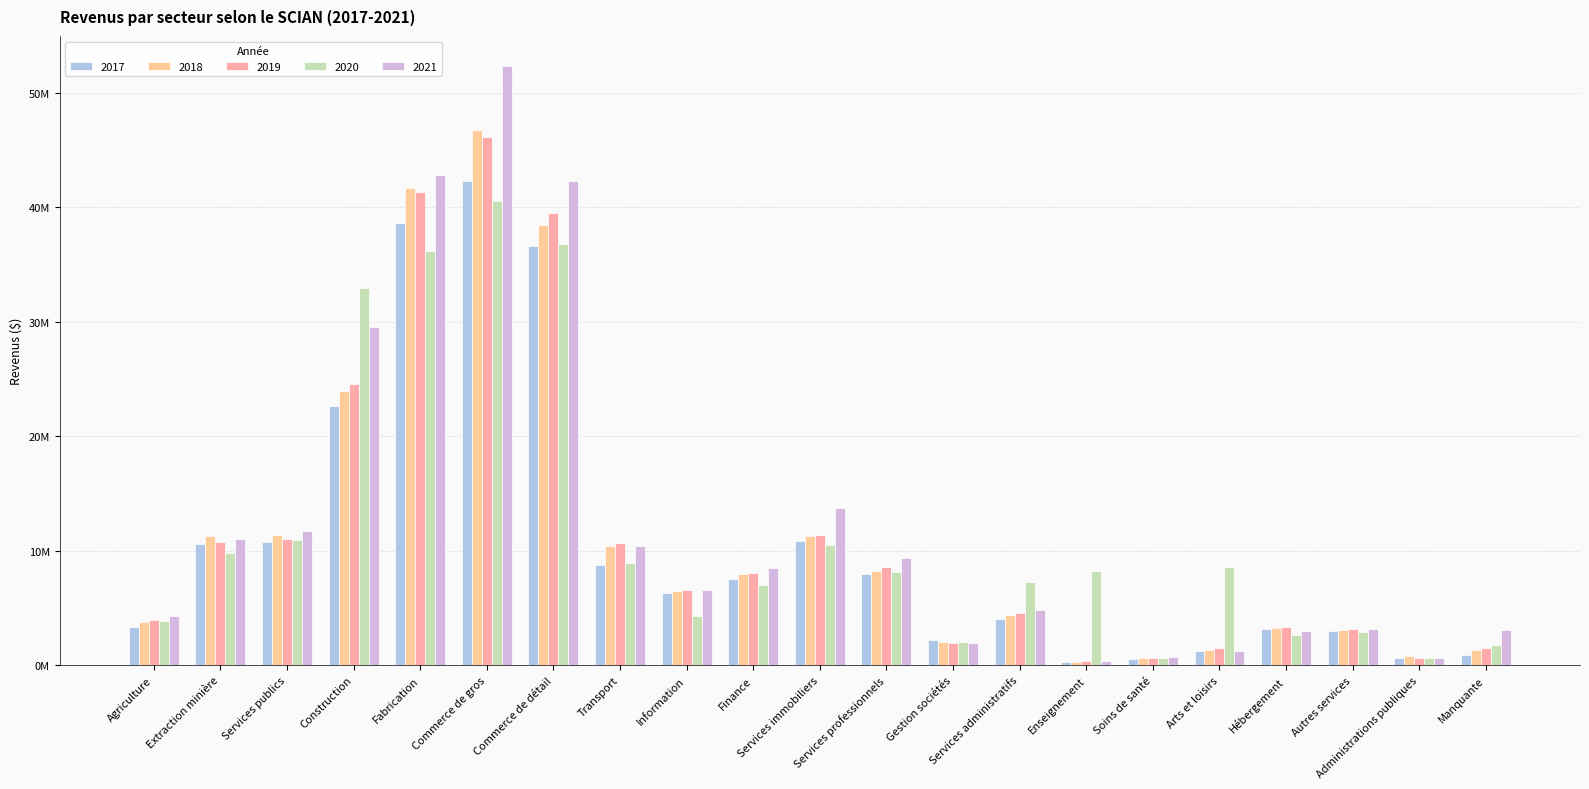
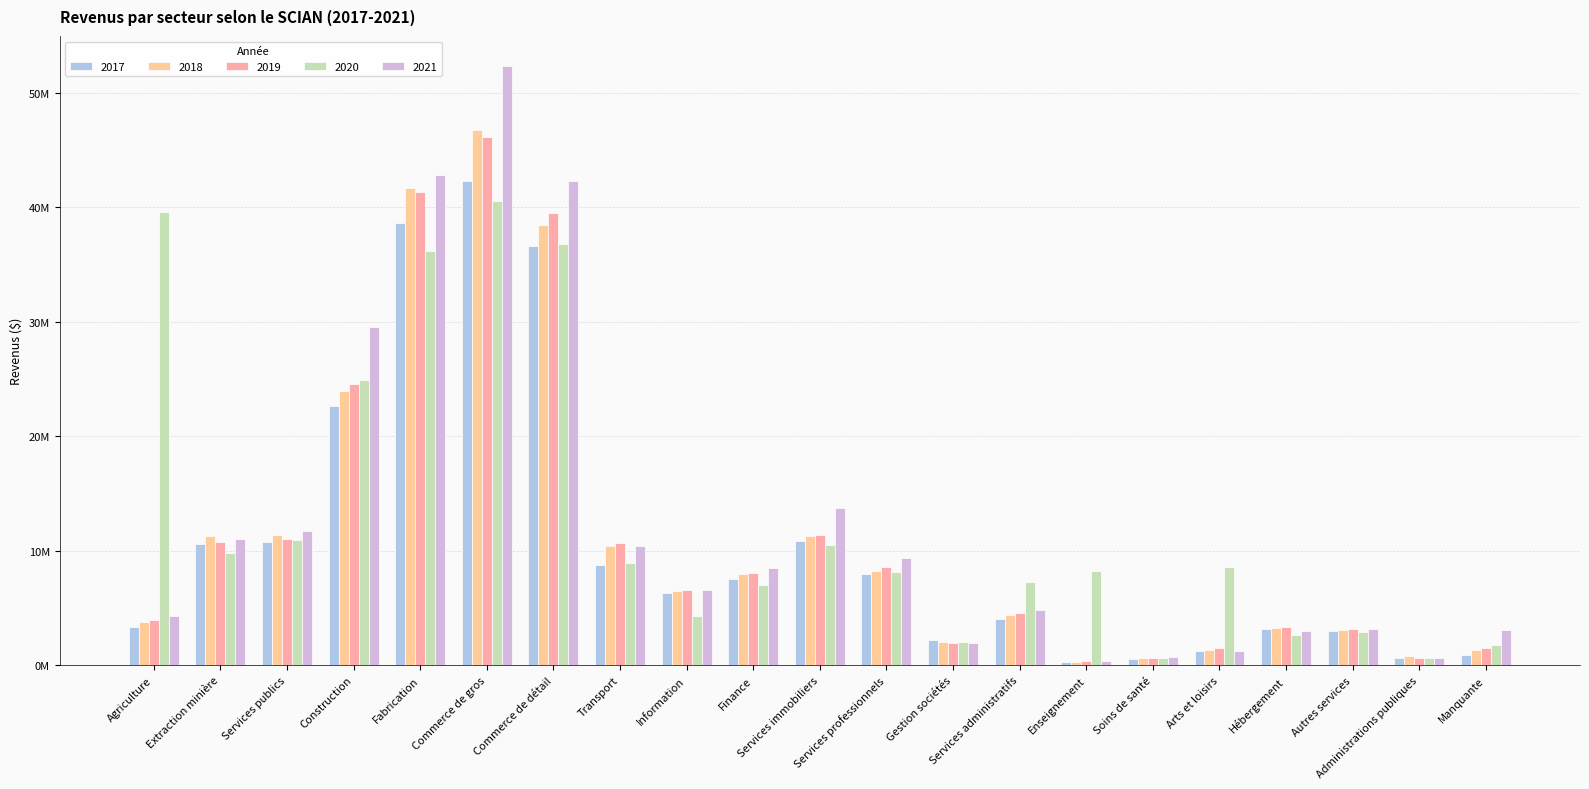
2020, Agriculture: 3900000 -> 39600000
2020, Construction: 33000000 -> 24900000
